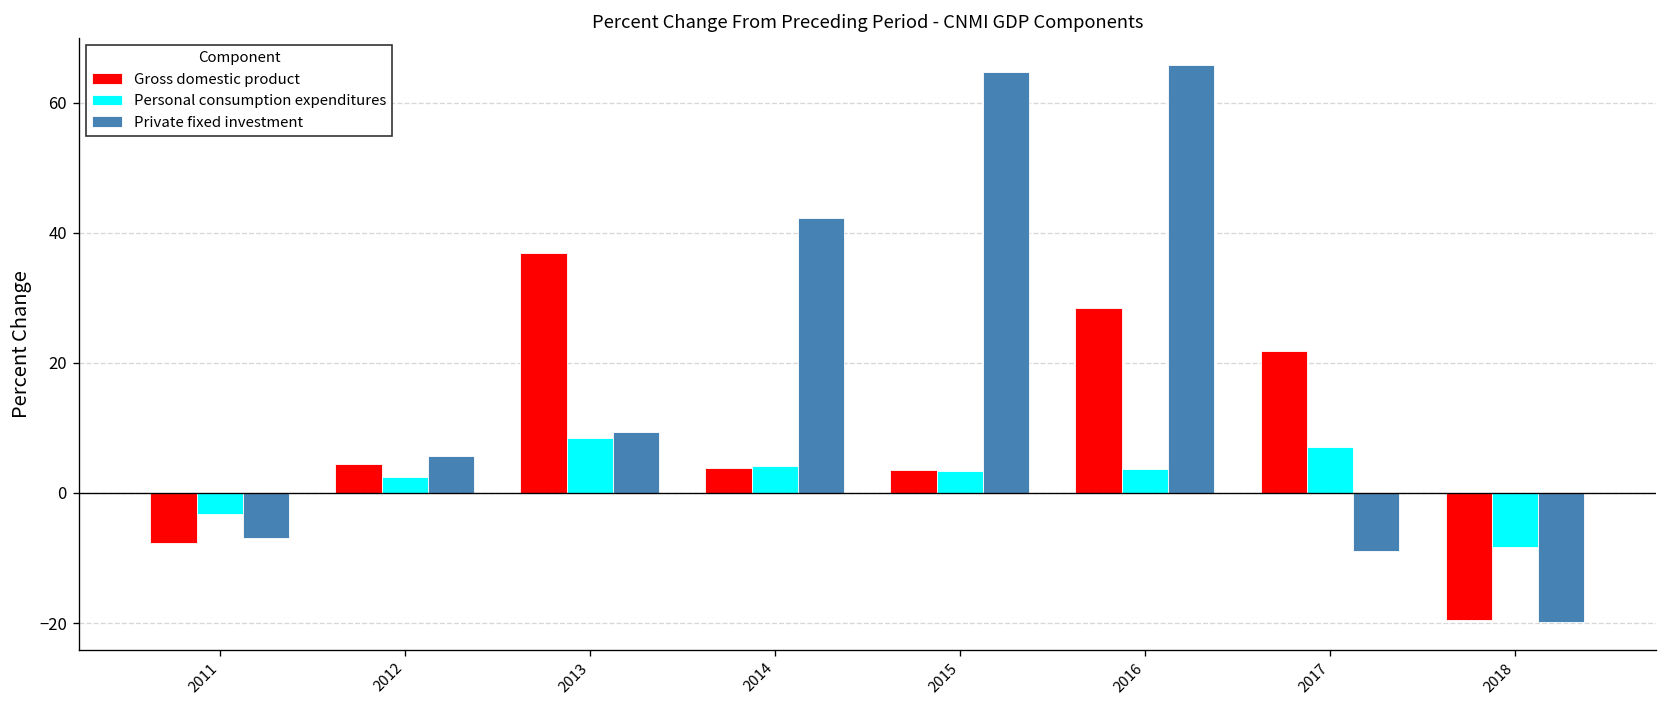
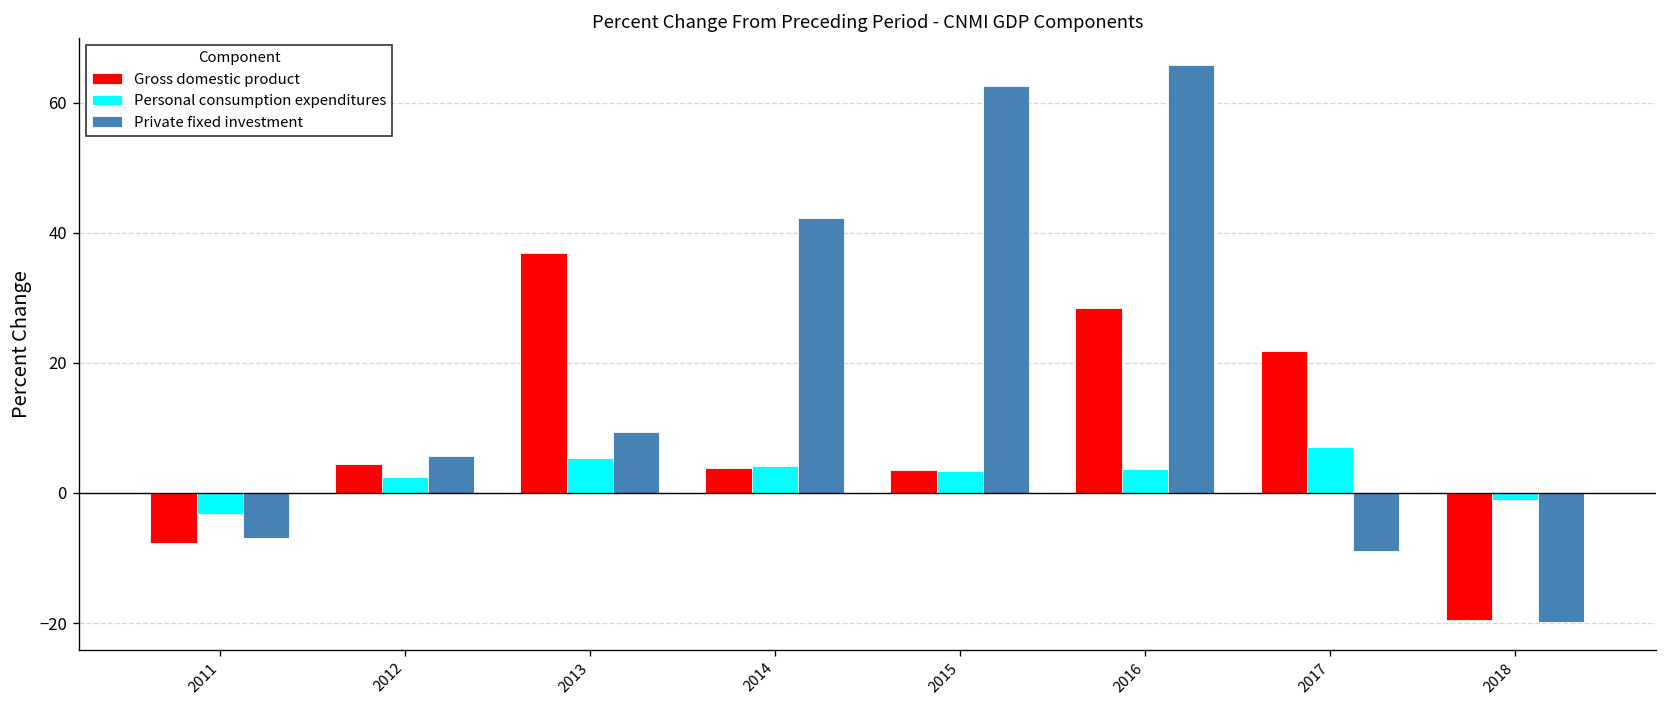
Personal consumption expenditures, 2013: 9 -> 5
Private fixed investment, 2015: 65 -> 63
Personal consumption expenditures, 2018: -8 -> -1
